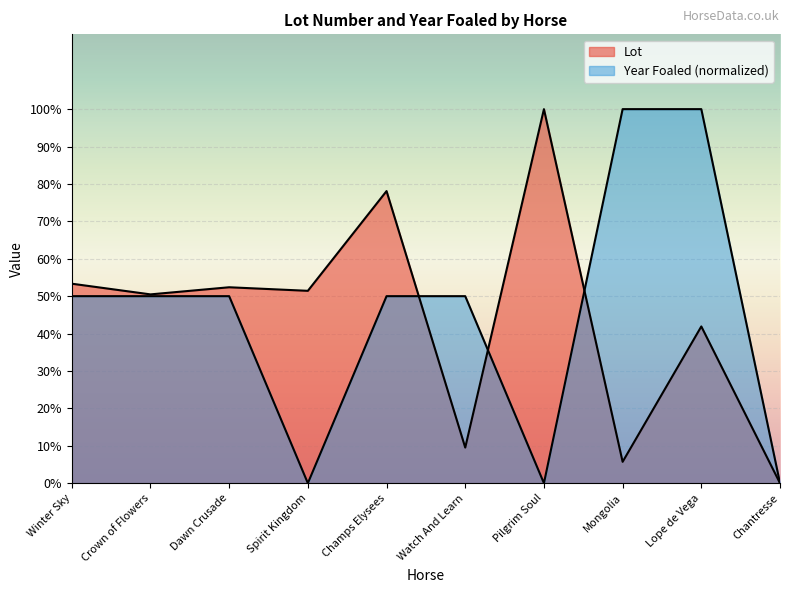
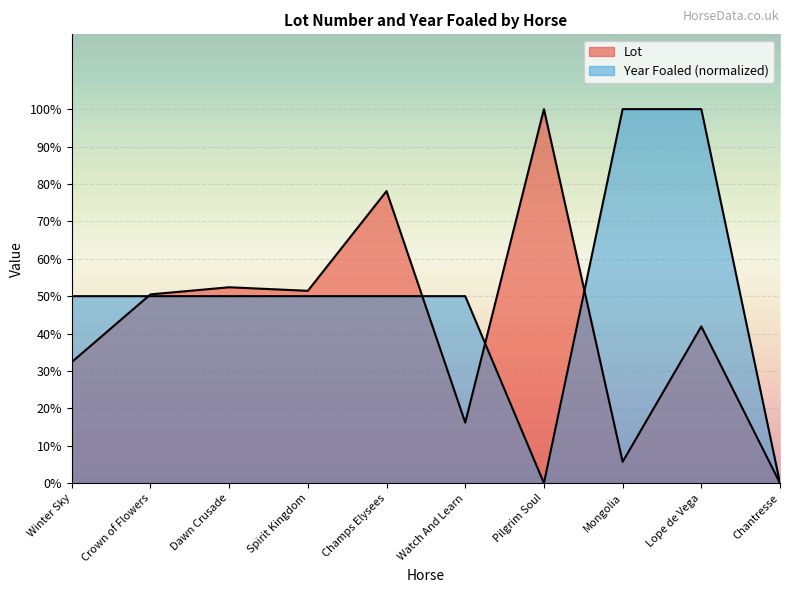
Lot, Winter Sky: 53% -> 32%
Year Foaled (normalized), Spirit Kingdom: 0% -> 50%
Lot, Watch And Learn: 10% -> 16%
